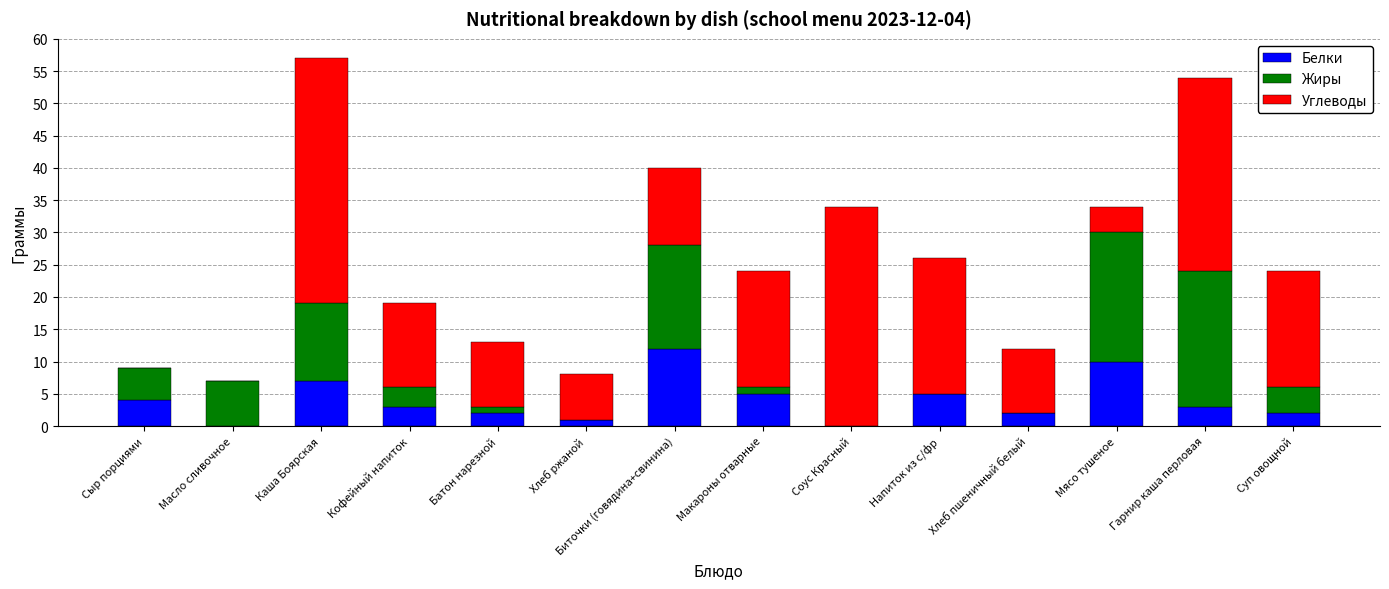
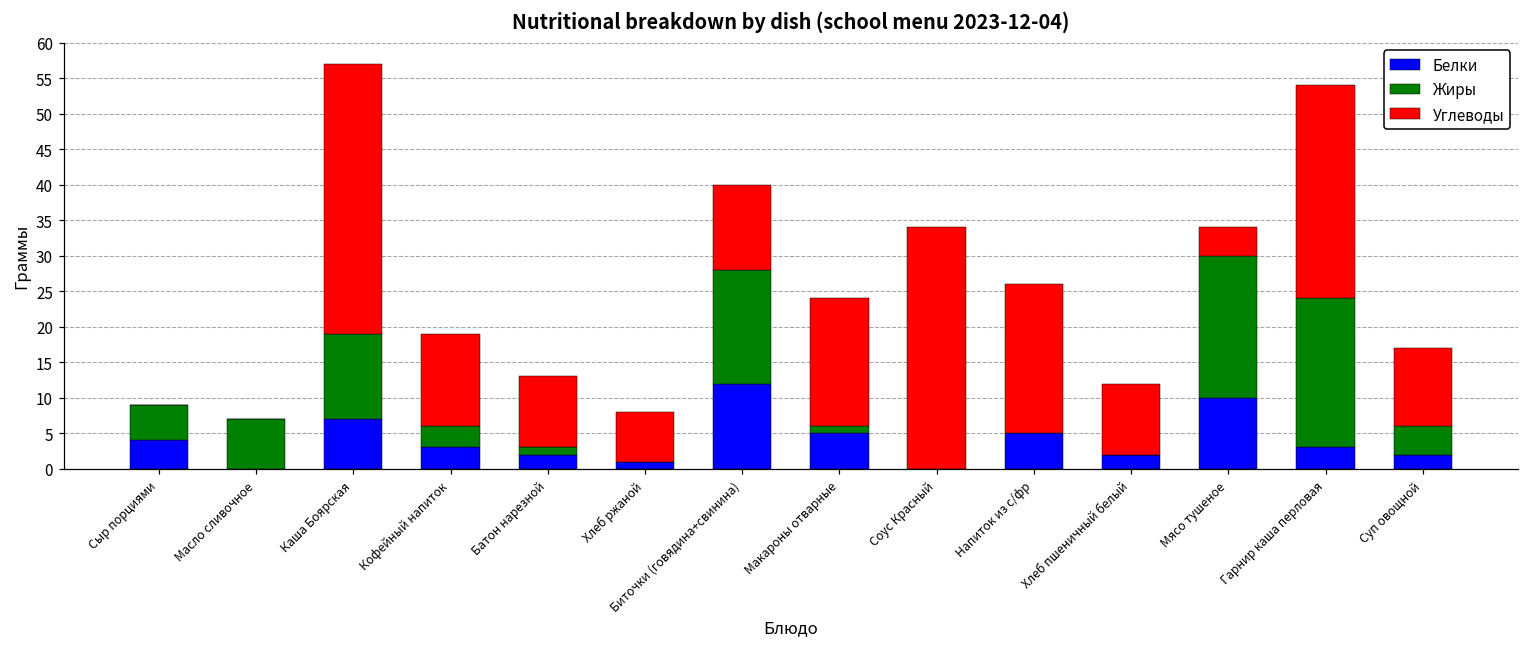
Углеводы, Суп овощной: 18 -> 11
